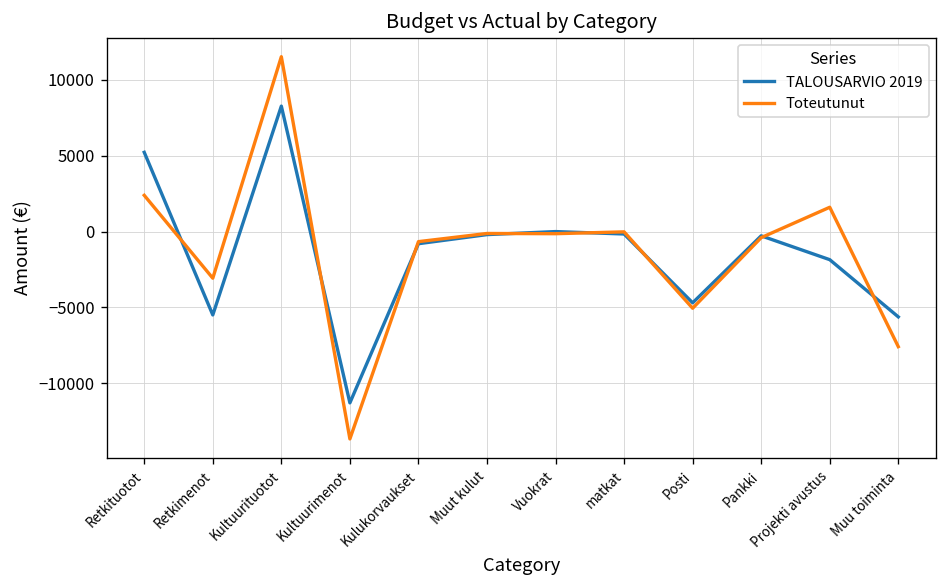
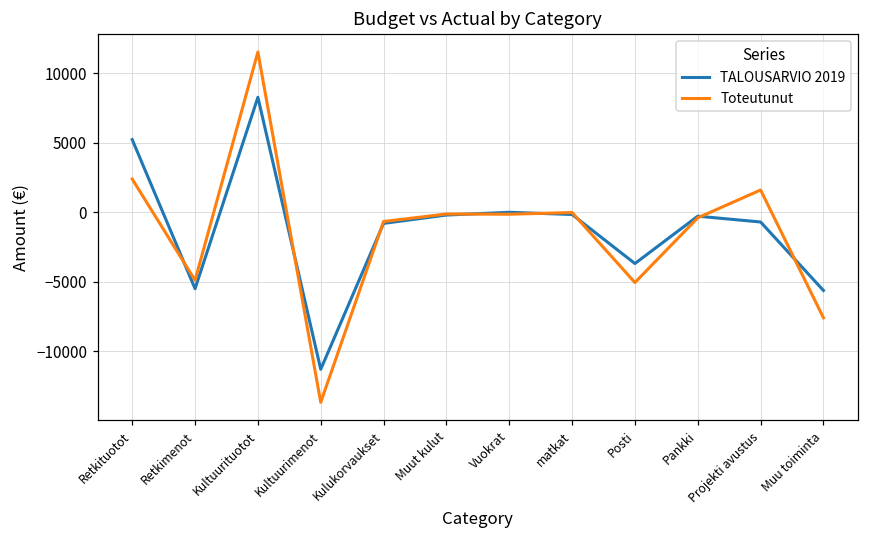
Toteutunut, Retkimenot: -3100 -> -4900
TALOUSARVIO 2019, Posti: -4700 -> -3700
TALOUSARVIO 2019, Projekti avustus: -1900 -> -700
